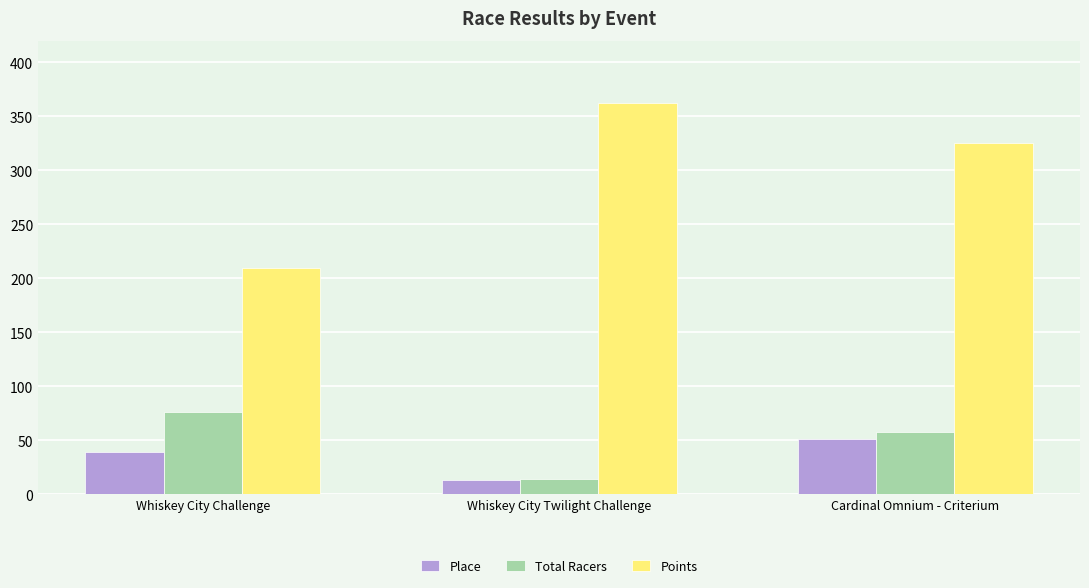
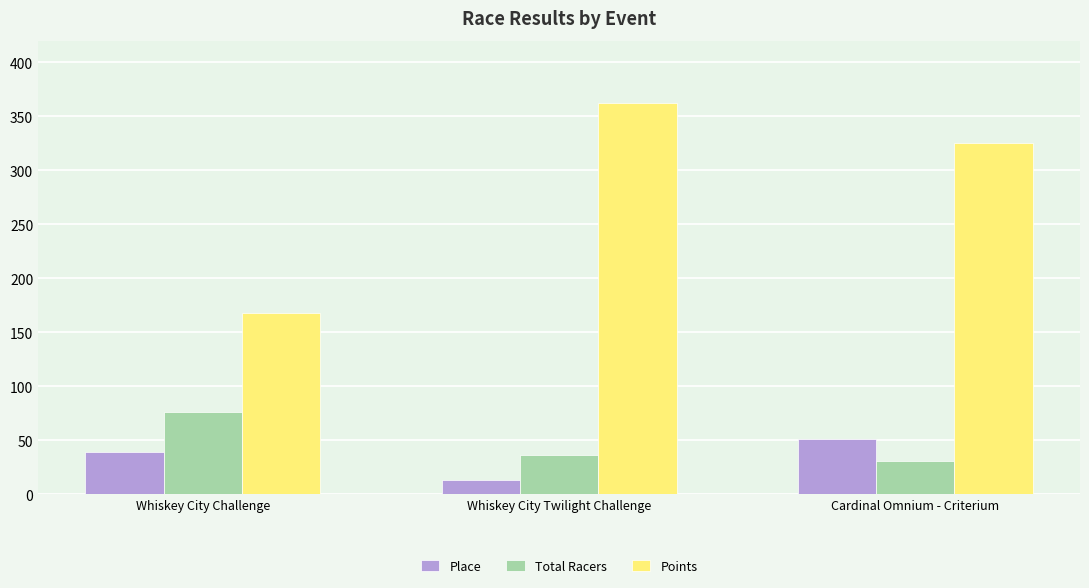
Points, Whiskey City Challenge: 209 -> 168
Total Racers, Whiskey City Twilight Challenge: 14 -> 36
Total Racers, Cardinal Omnium - Criterium: 58 -> 31
